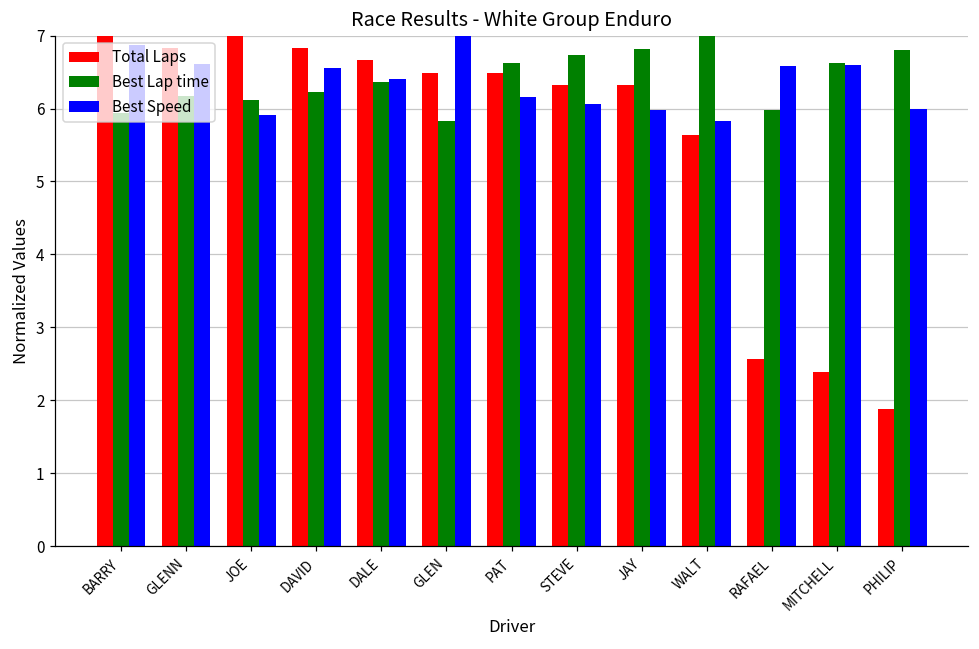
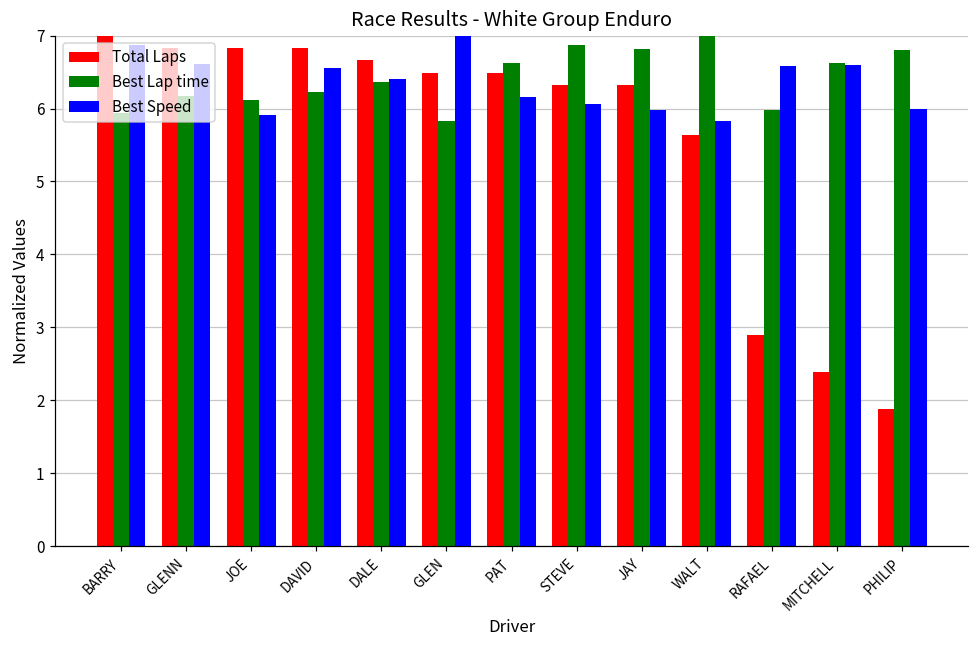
Total Laps, JOE: 7.0 -> 6.8
Best Lap time, STEVE: 6.7 -> 6.9
Total Laps, RAFAEL: 2.6 -> 2.9
